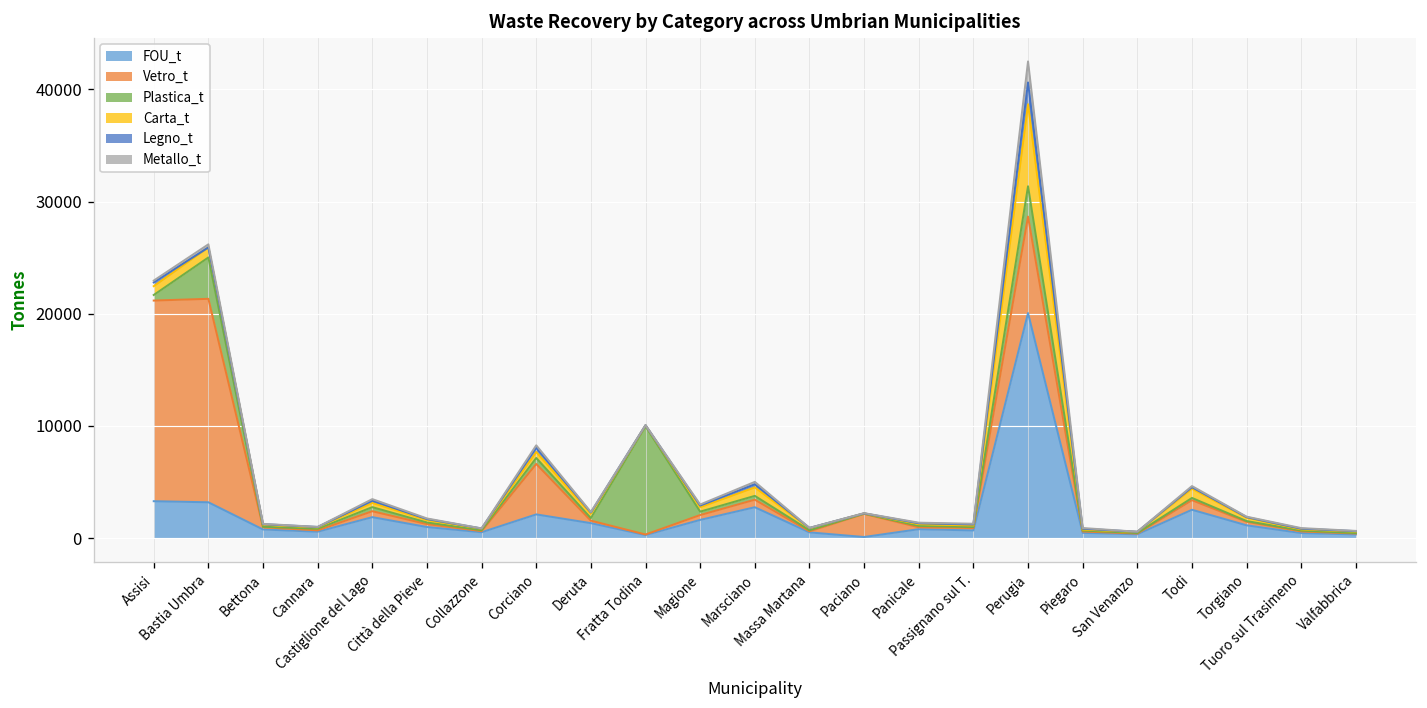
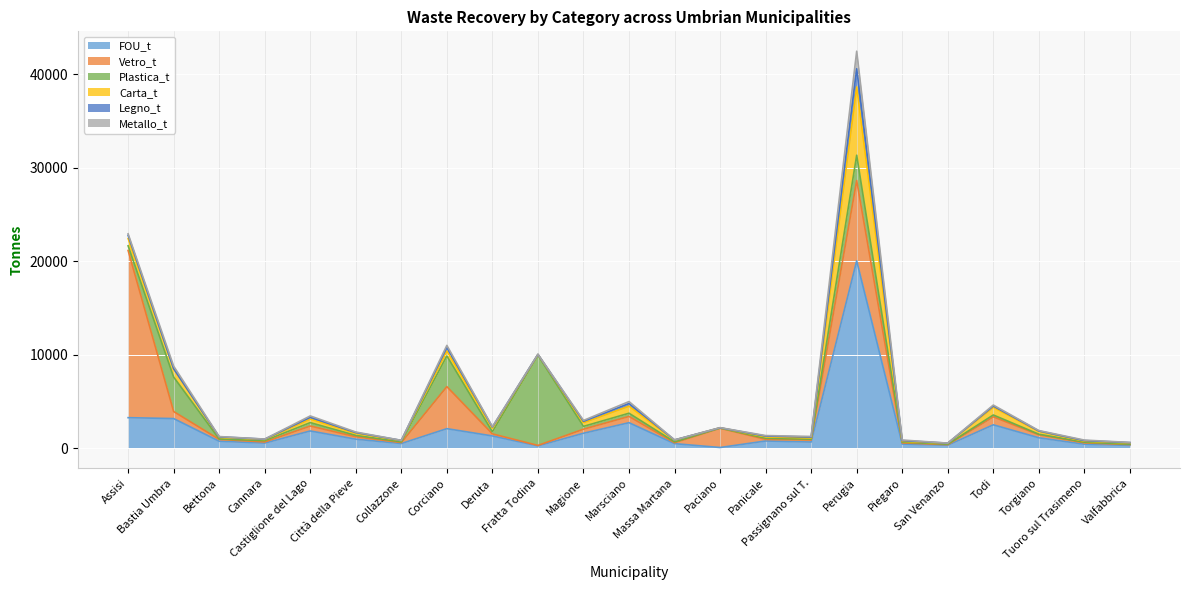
Vetro_t, Bastia Umbra: 18000 -> 1000
Plastica_t, Corciano: 1000 -> 3000
